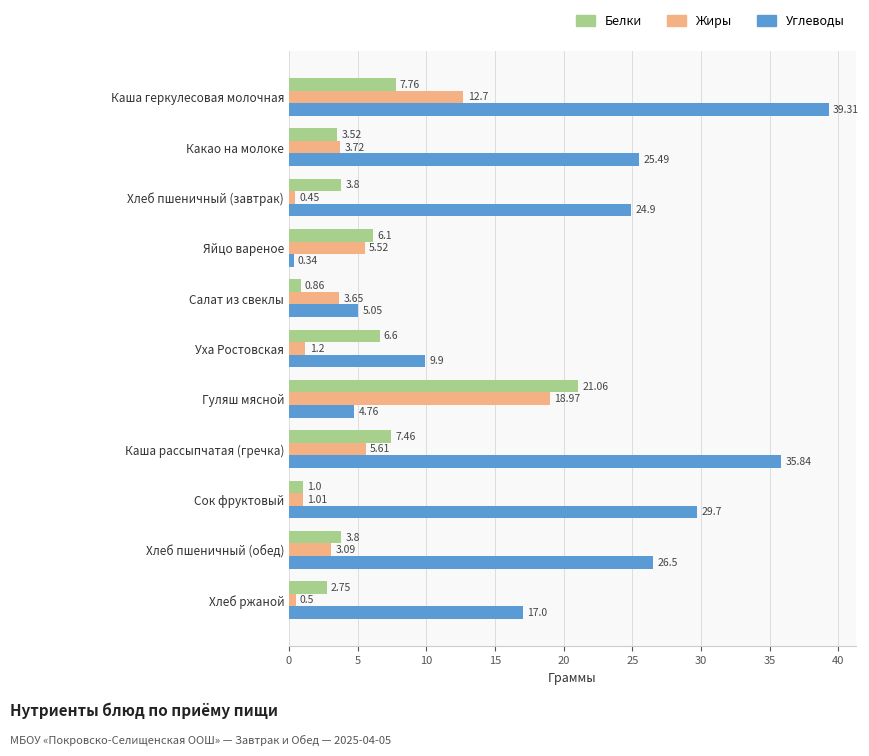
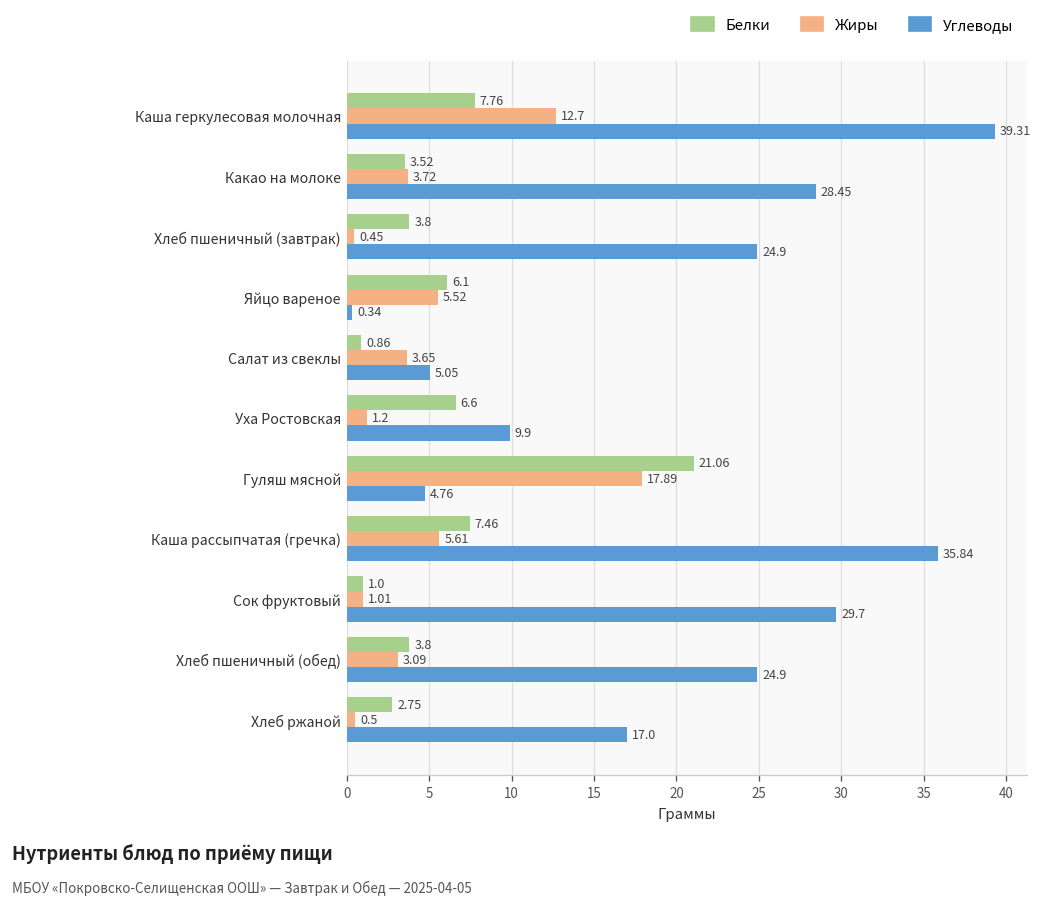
Углеводы, Какао на молоке: 25.49 -> 28.45
Жиры, Гуляш мясной: 18.97 -> 17.89
Углеводы, Хлеб пшеничный (обед): 26.5 -> 24.9
